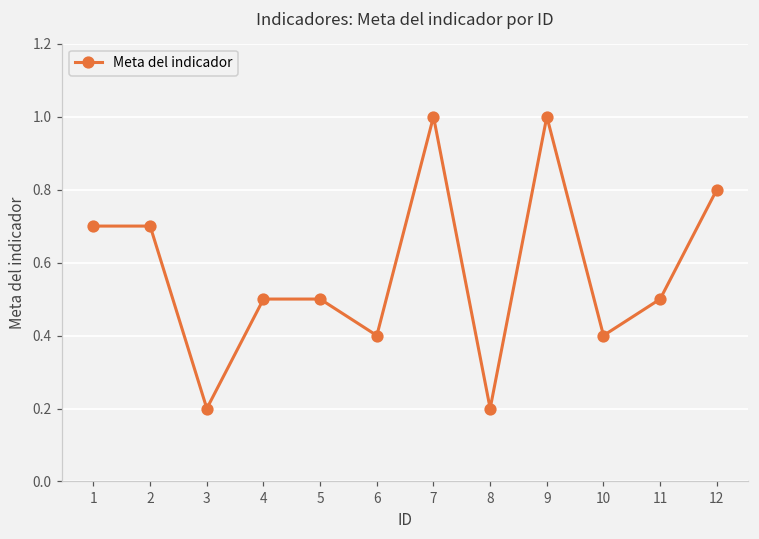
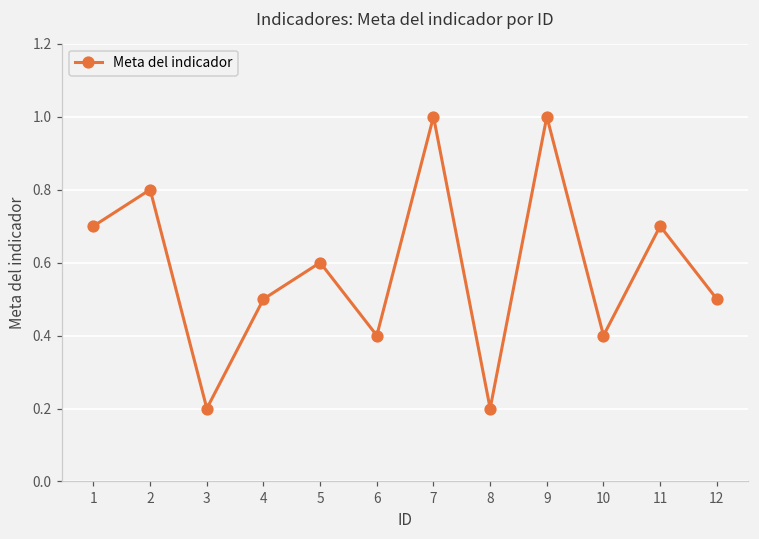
2: 0.7 -> 0.8
5: 0.5 -> 0.6
11: 0.5 -> 0.7
12: 0.8 -> 0.5
